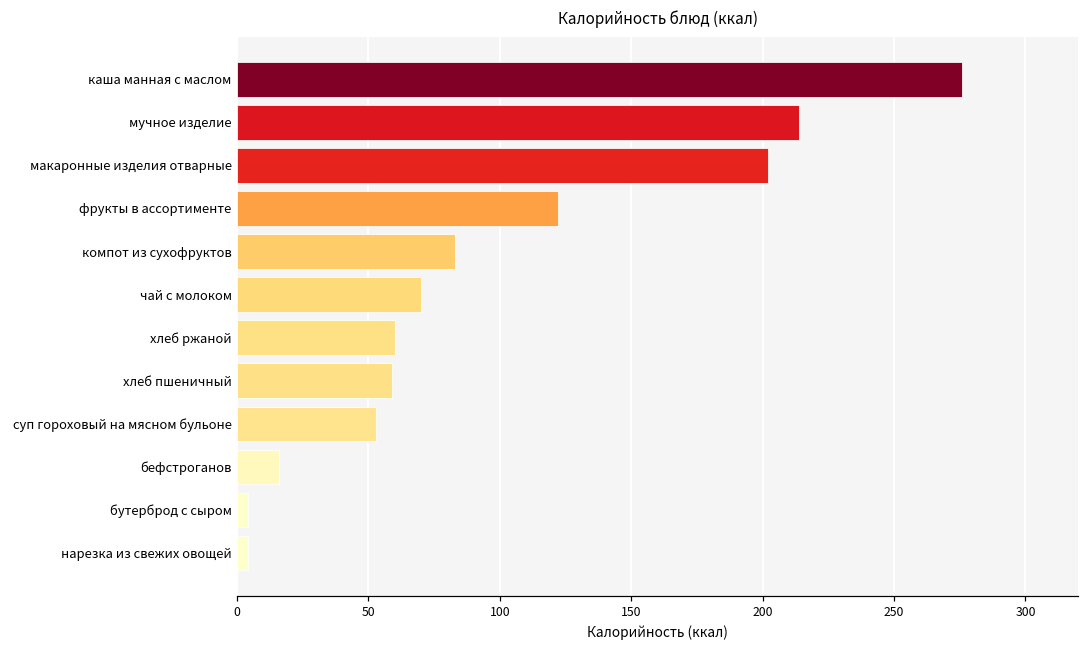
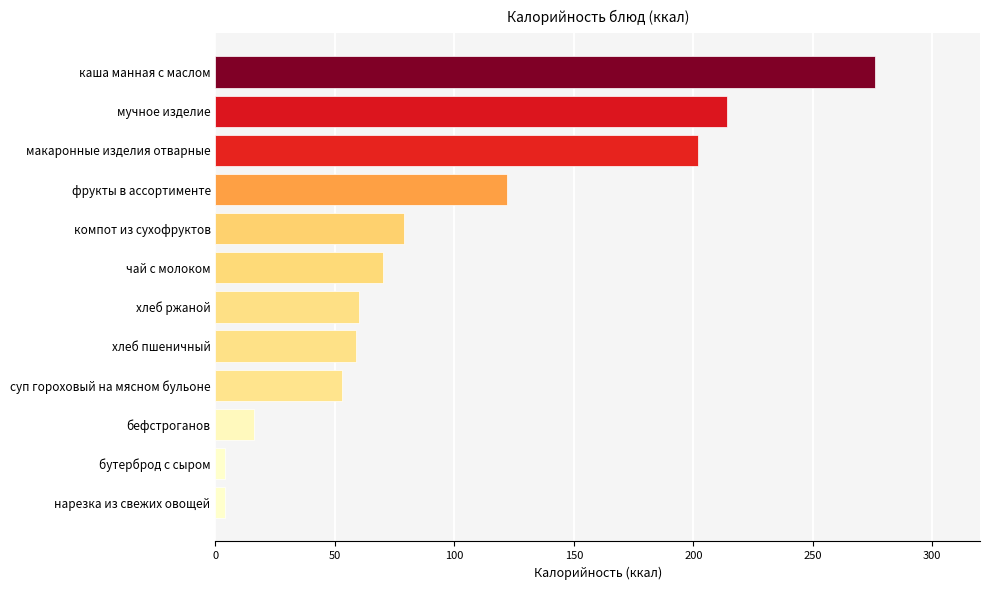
компот из сухофруктов: 83 -> 79
